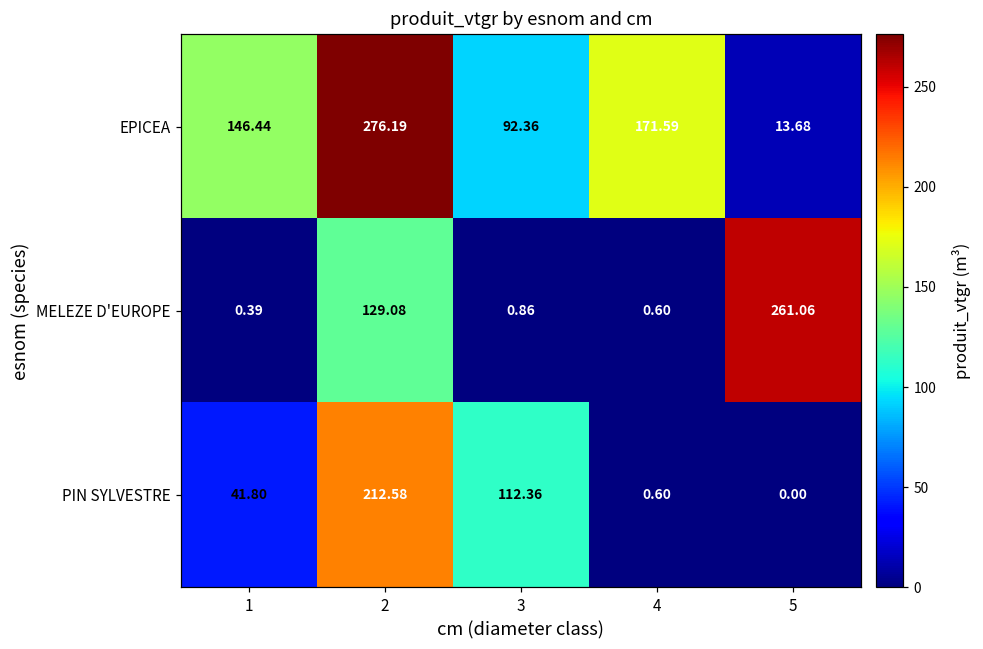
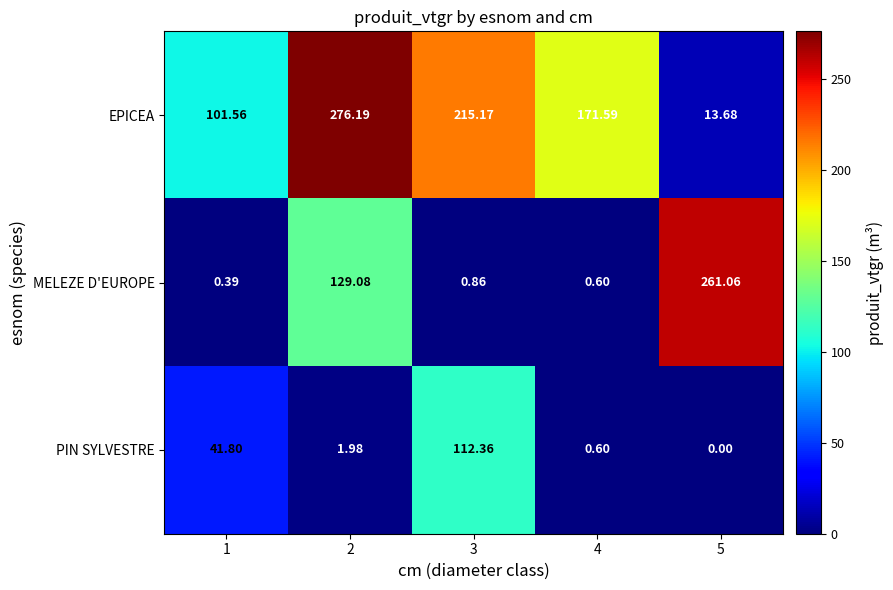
EPICEA, 1: 146.44 -> 101.56
EPICEA, 3: 92.36 -> 215.17
PIN SYLVESTRE, 2: 212.58 -> 1.98
